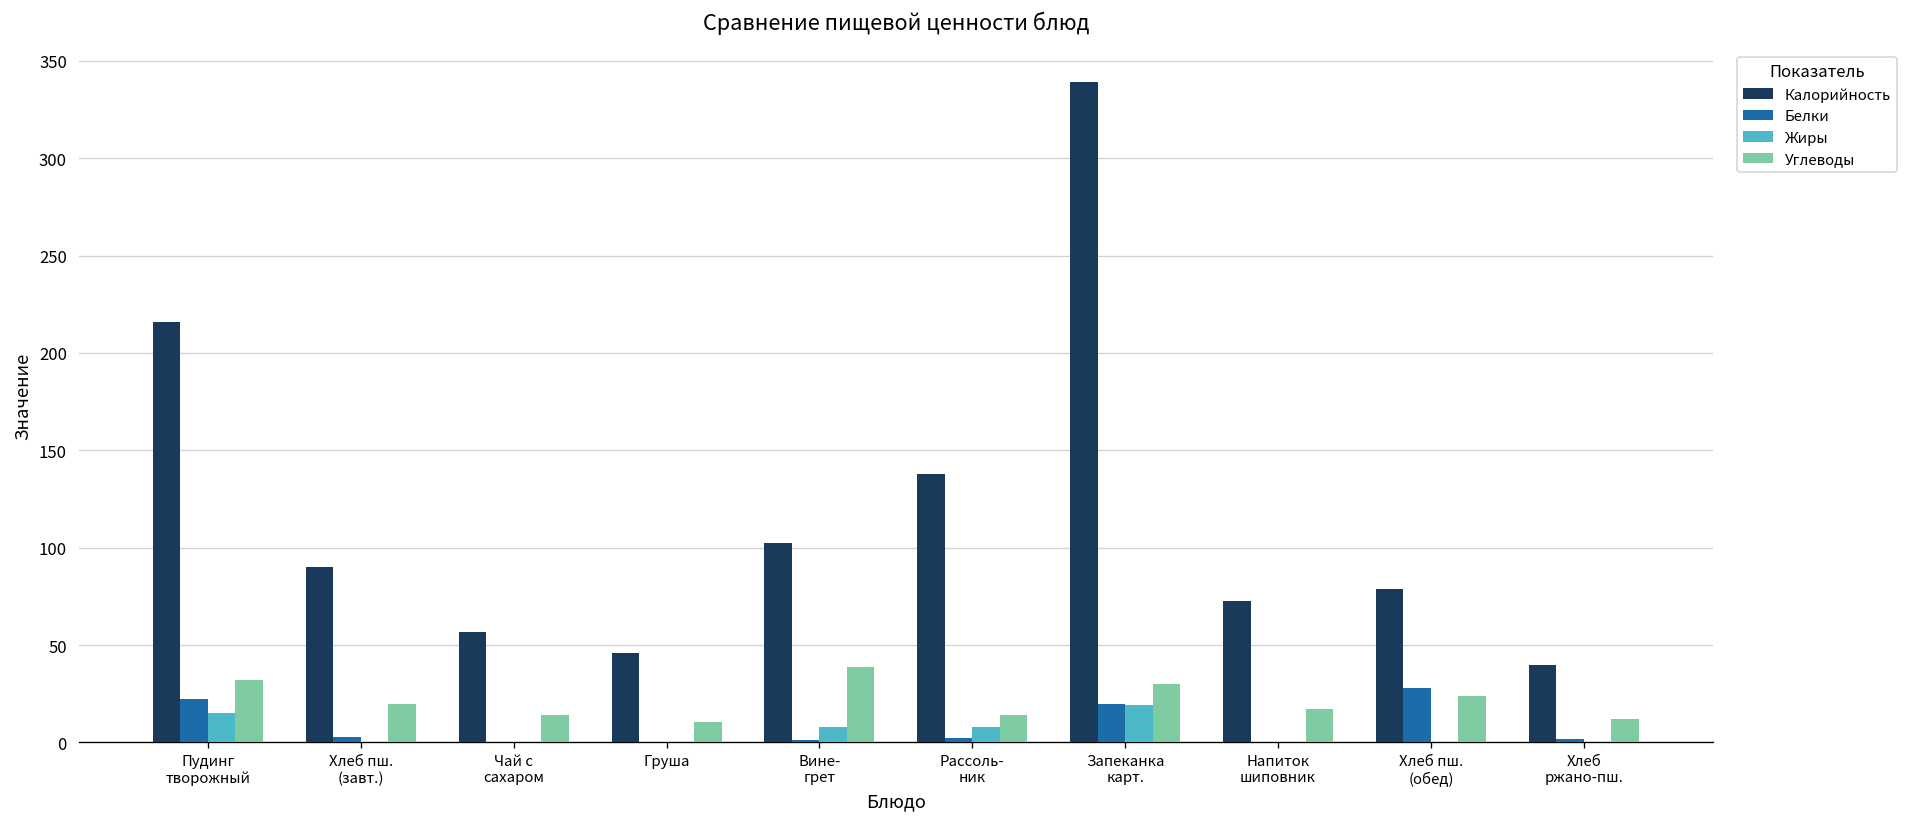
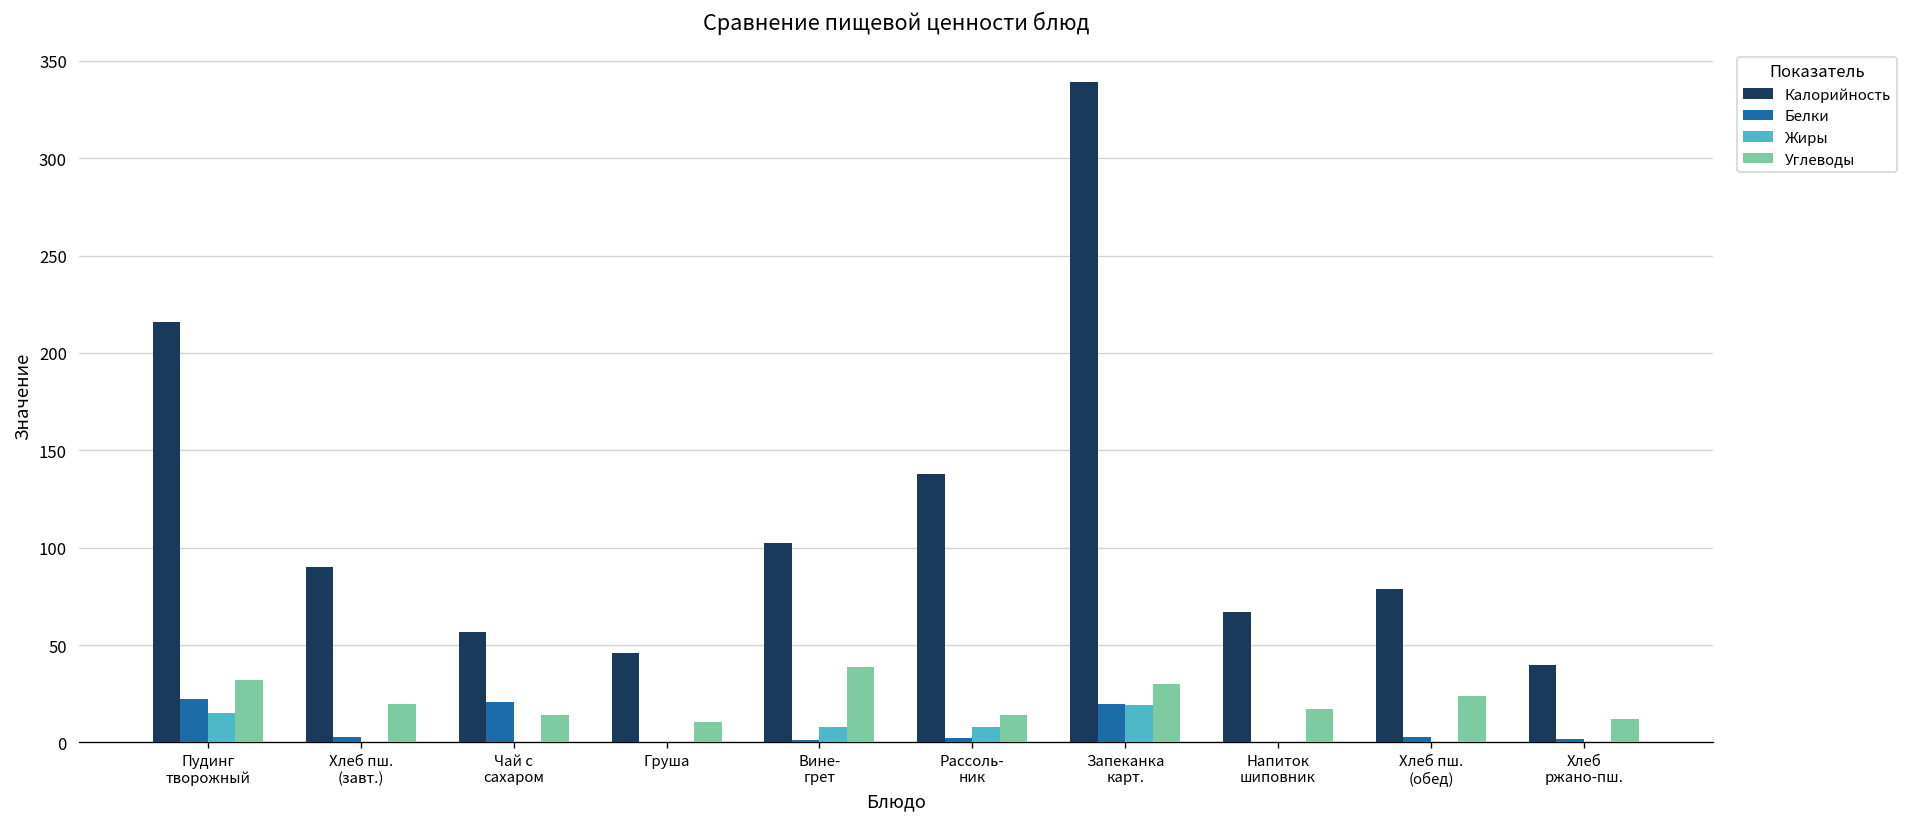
Белки, Чай с сахаром: 0 -> 21
Калорийность, Напиток шиповник: 73 -> 67
Белки, Хлеб пш. (обед): 28 -> 3
